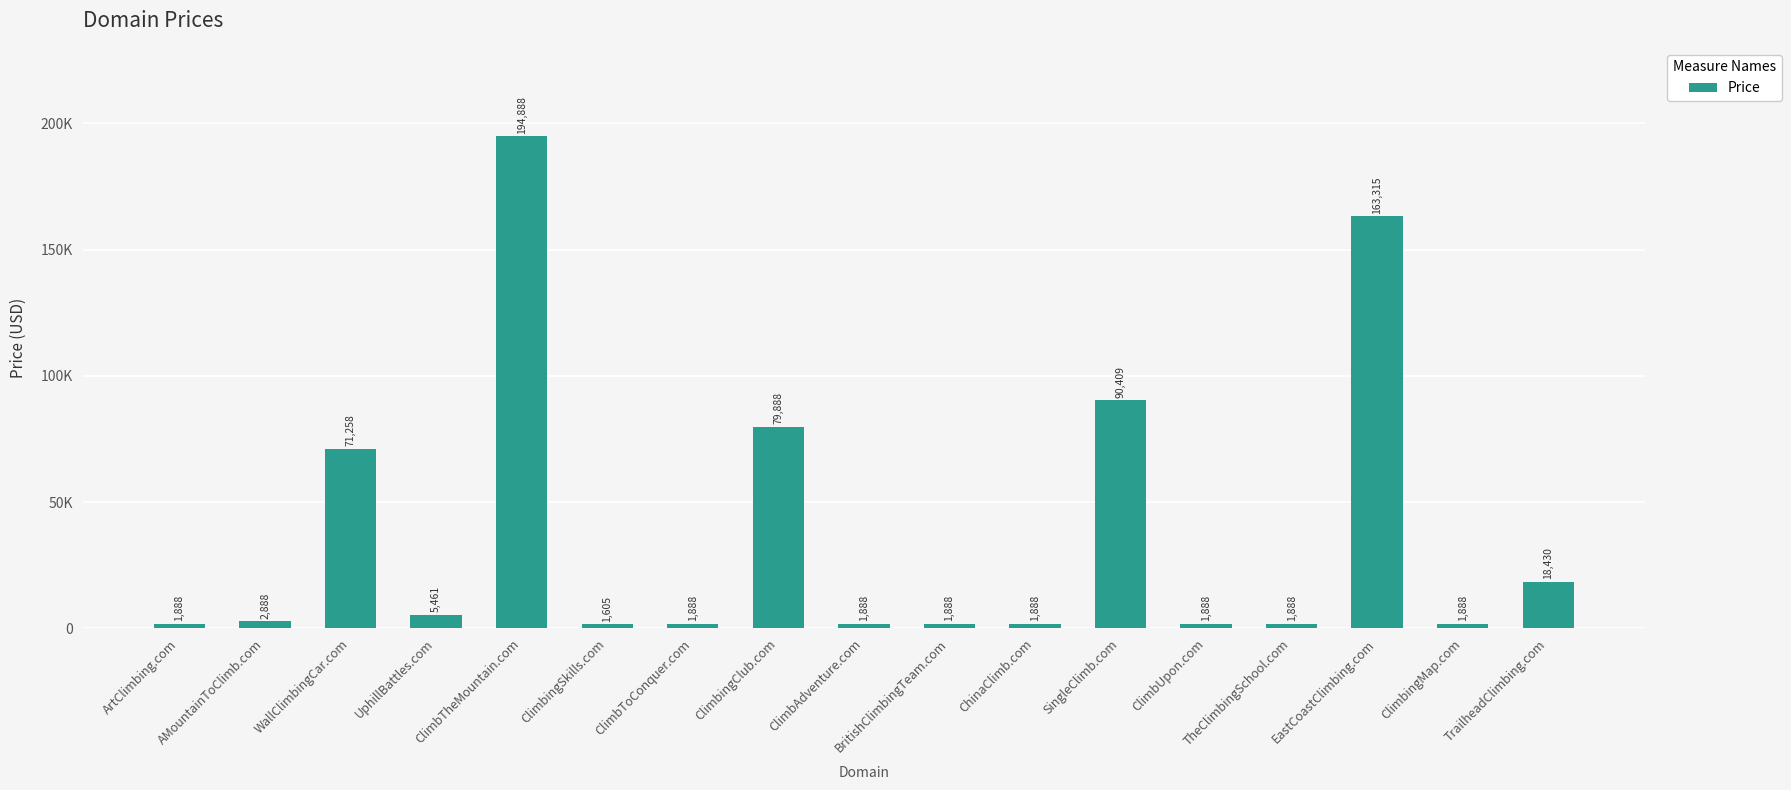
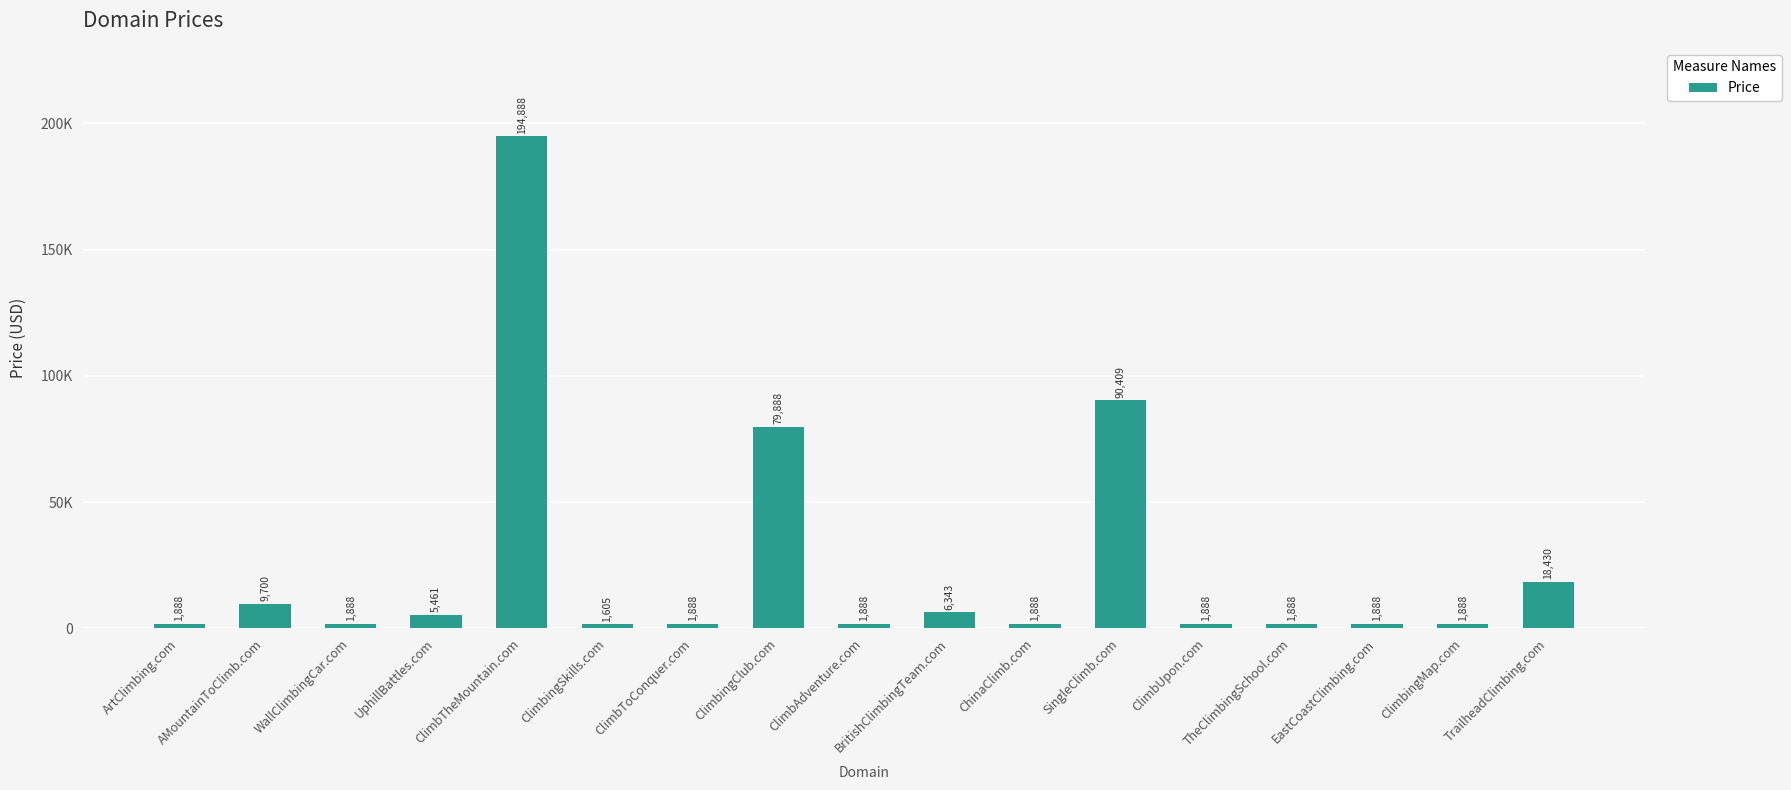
AMountainToClimb.com: 2,888 -> 9,700
WallClimbingCar.com: 71,258 -> 1,888
BritishClimbingTeam.com: 1,888 -> 6,343
EastCoastClimbing.com: 163,315 -> 1,888
